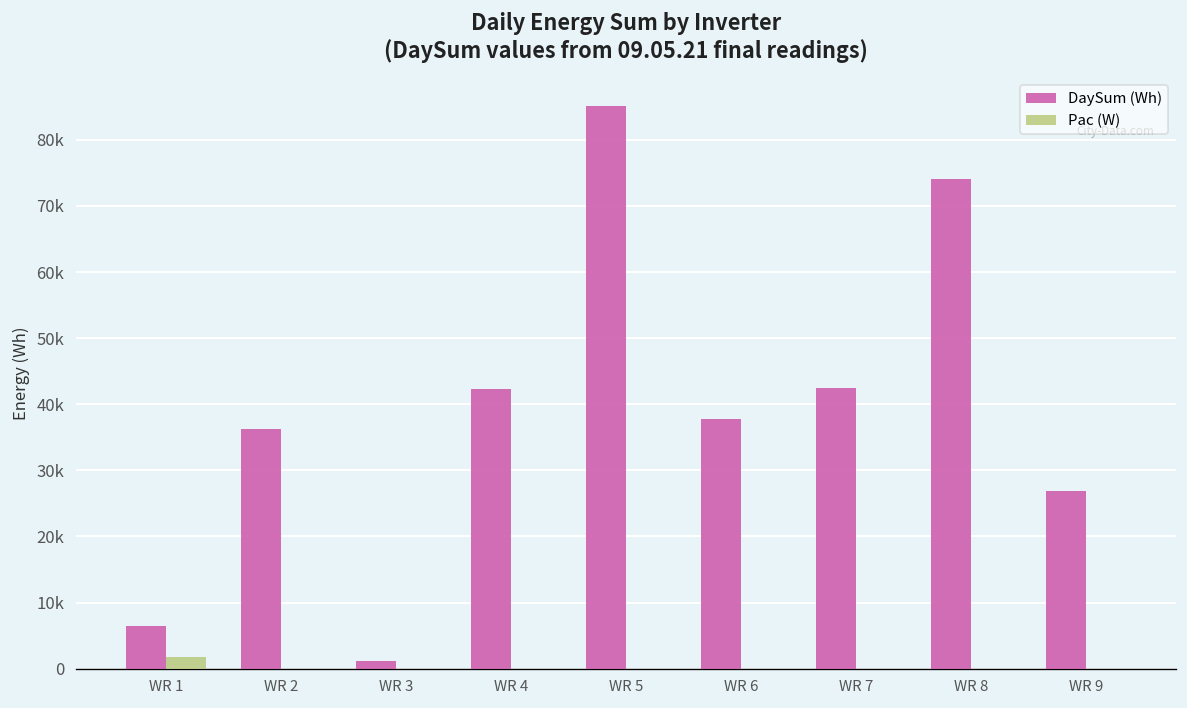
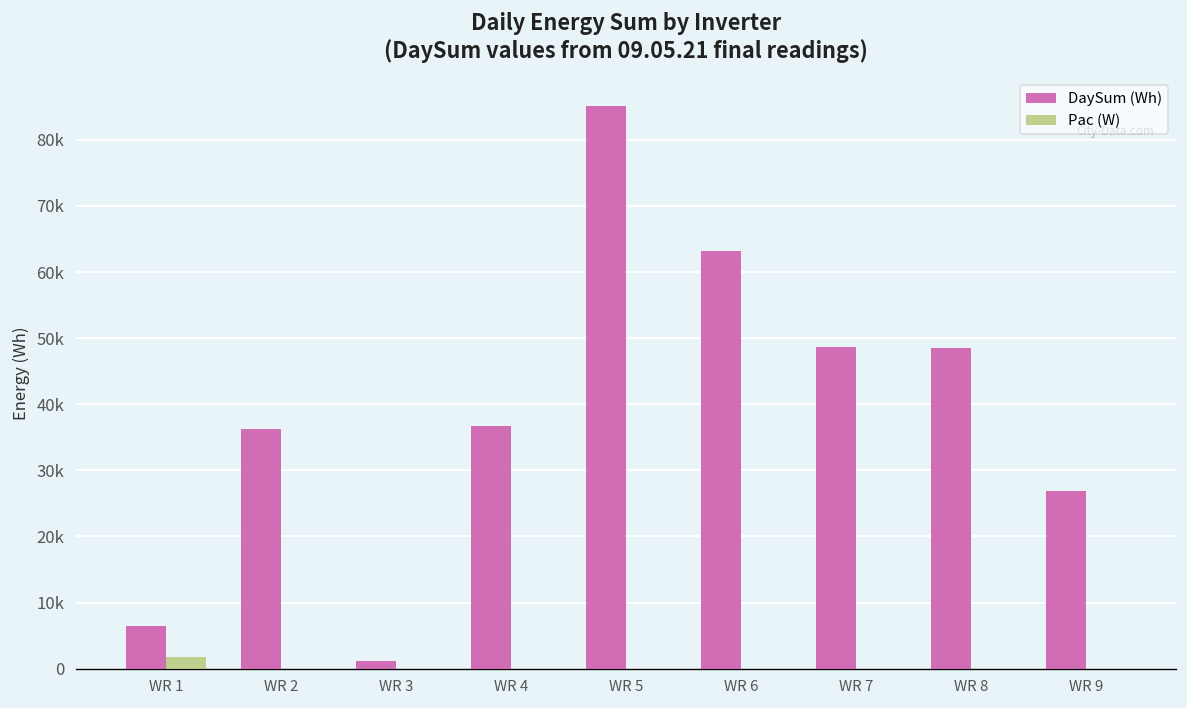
DaySum (Wh), WR 4: 42000 -> 37000
DaySum (Wh), WR 6: 38000 -> 63000
DaySum (Wh), WR 7: 42000 -> 49000
DaySum (Wh), WR 8: 74000 -> 49000
